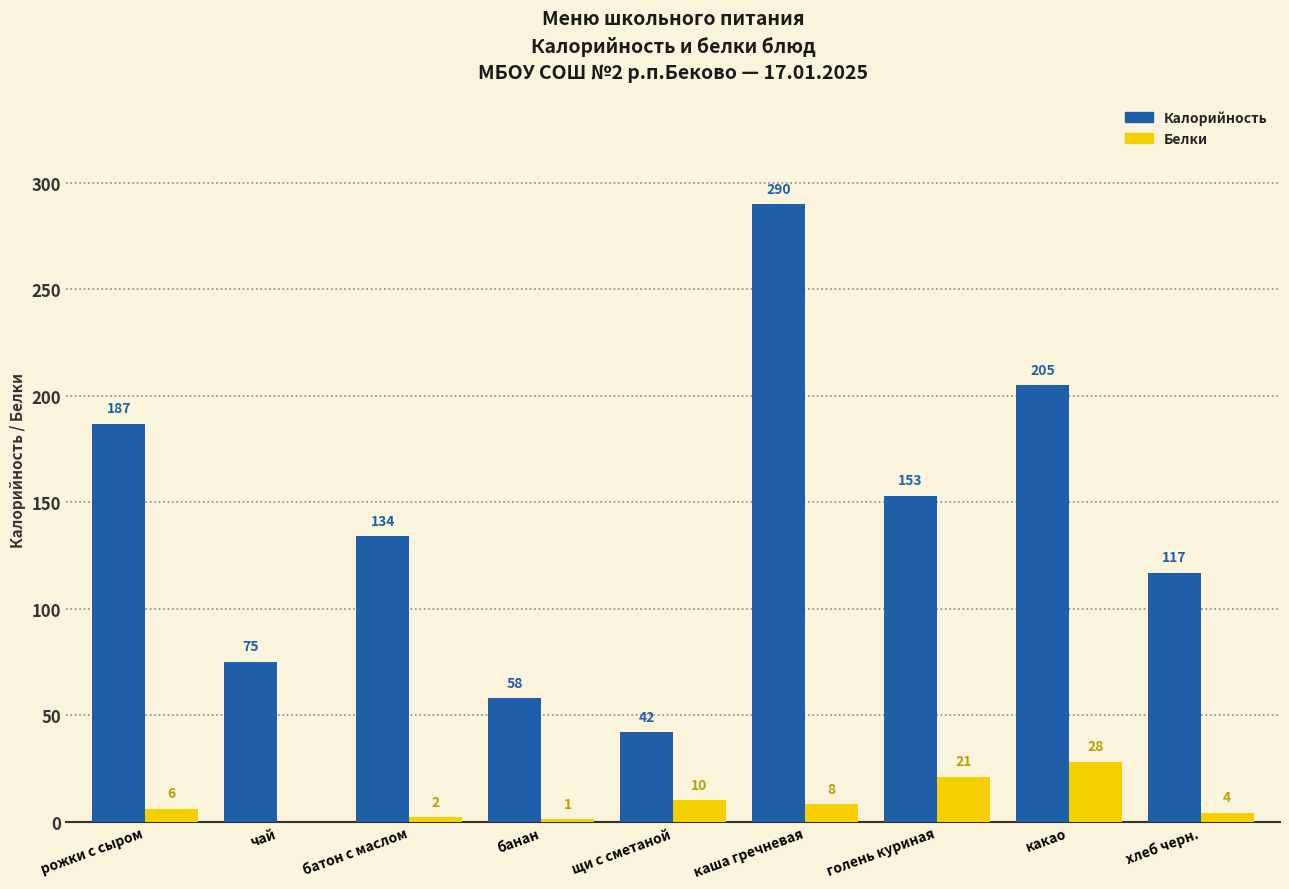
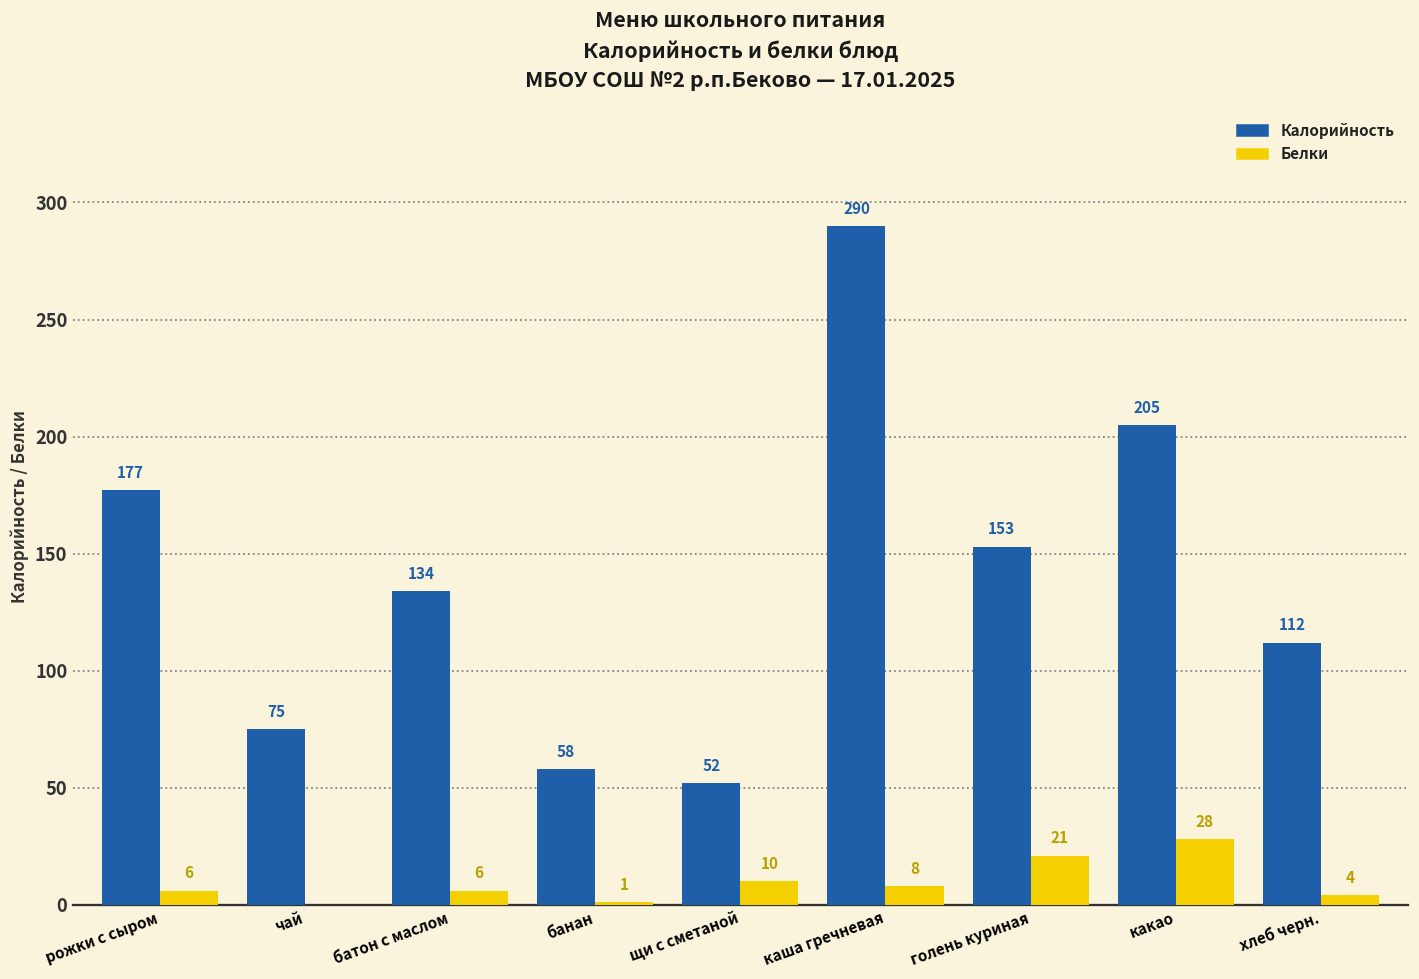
Калорийность, рожки с сыром: 187 -> 177
Белки, батон с маслом: 2 -> 6
Калорийность, щи с сметаной: 42 -> 52
Калорийность, хлеб черн.: 117 -> 112
